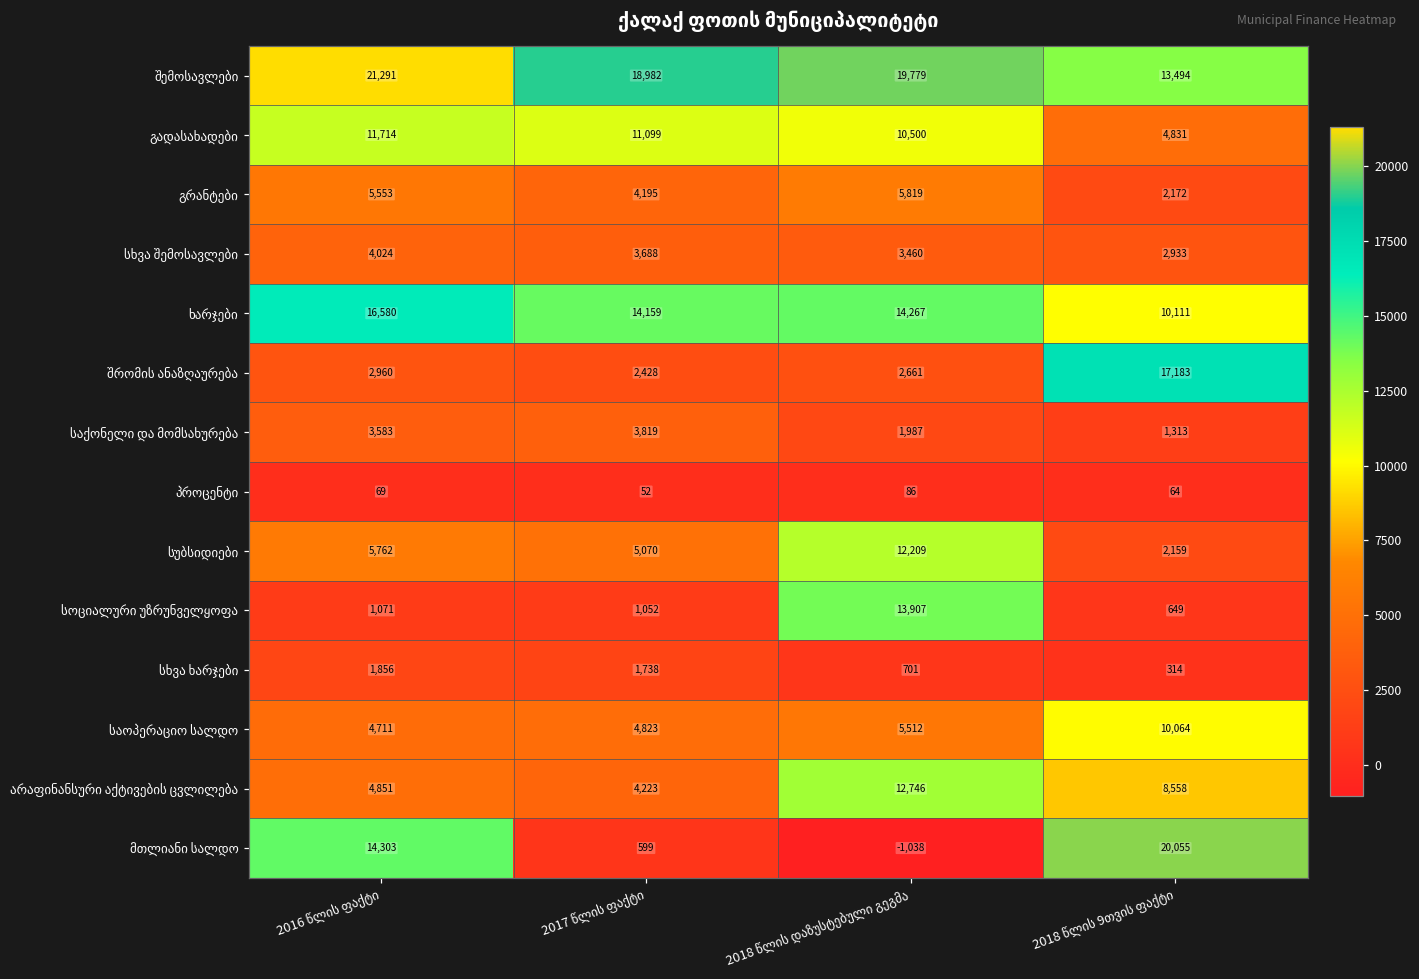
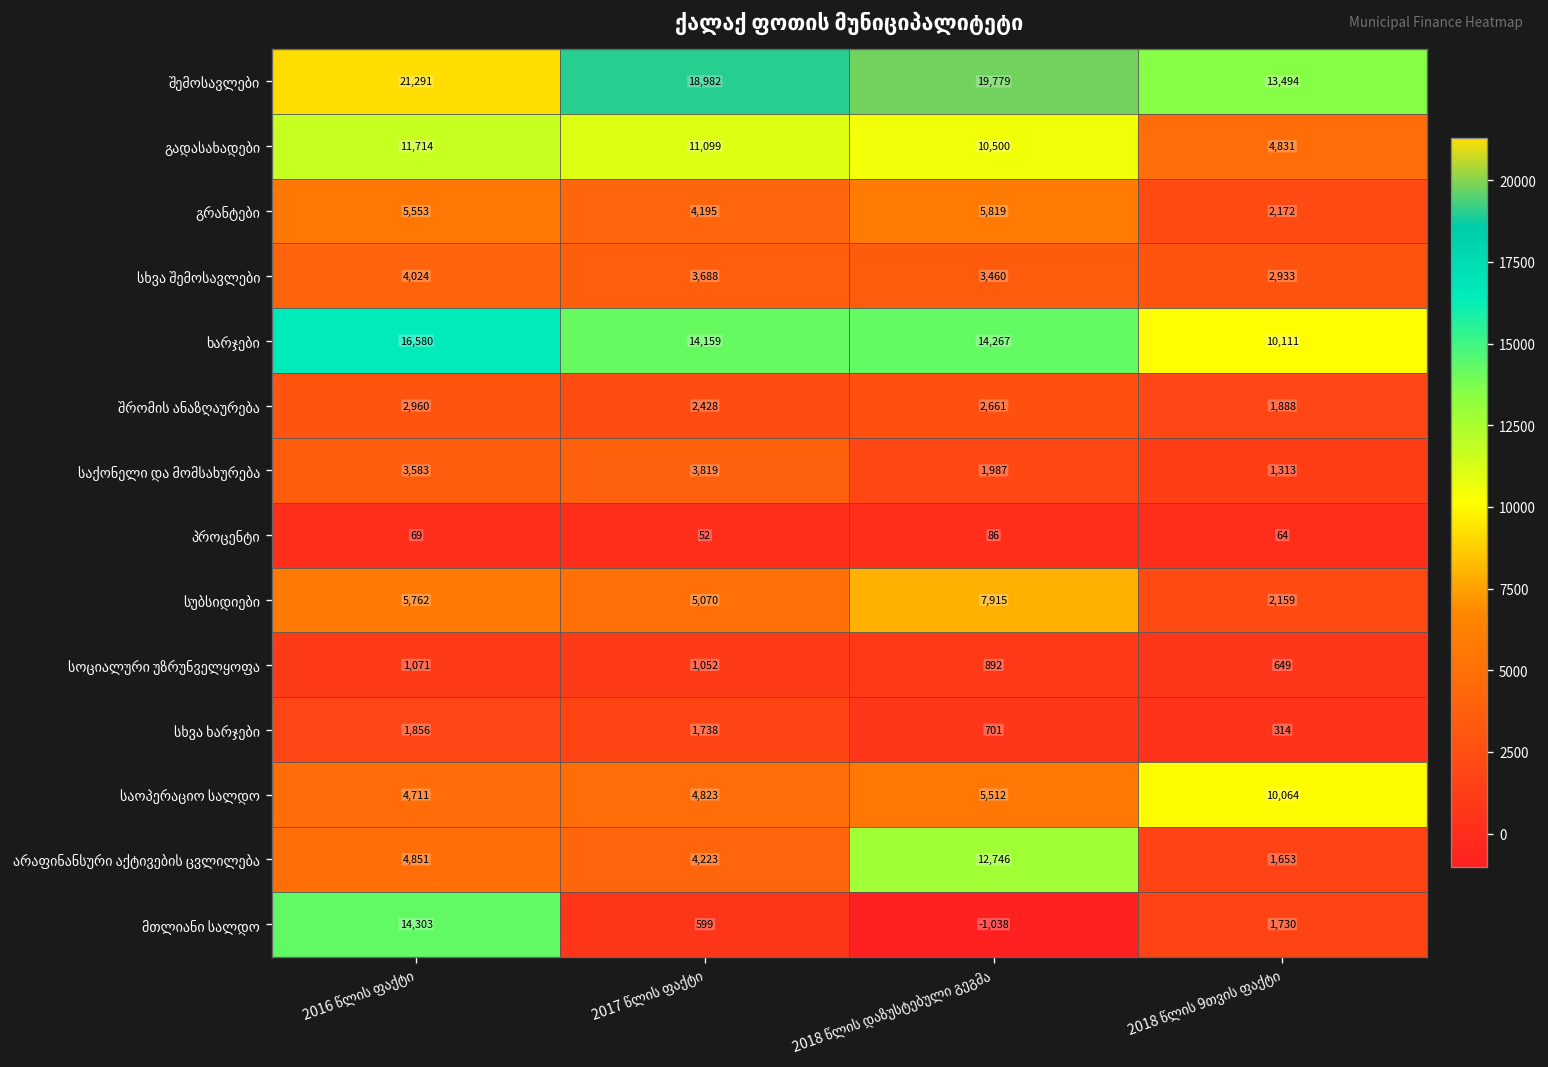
შრომის ანაზღაურება, 2018 წლის 9თვის ფაქტი: 17,183 -> 1,888
სუბსიდიები, 2018 წლის დაზუსტებული გეგმა: 12,209 -> 7,915
სოციალური უზრუნველყოფა, 2018 წლის დაზუსტებული გეგმა: 13,907 -> 892
არაფინანსური აქტივების ცვლილება, 2018 წლის 9თვის ფაქტი: 8,558 -> 1,653
მთლიანი სალდო, 2018 წლის 9თვის ფაქტი: 20,055 -> 1,730
